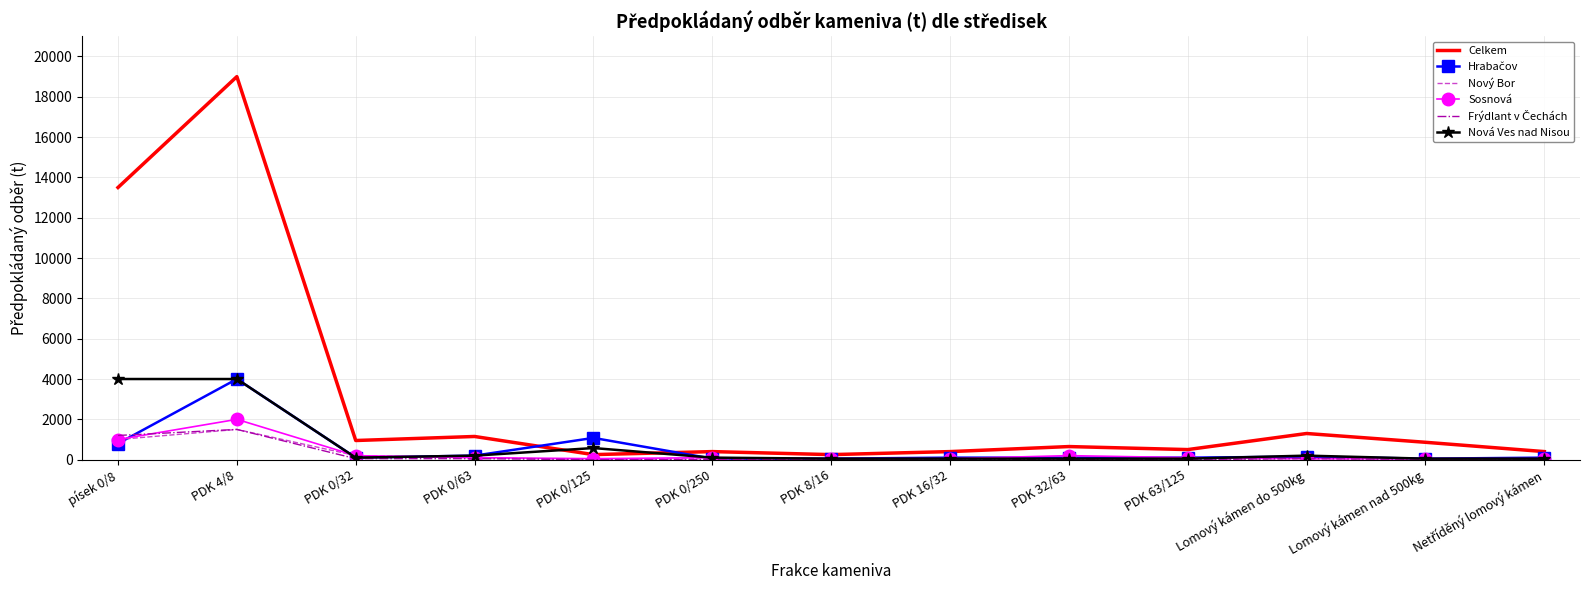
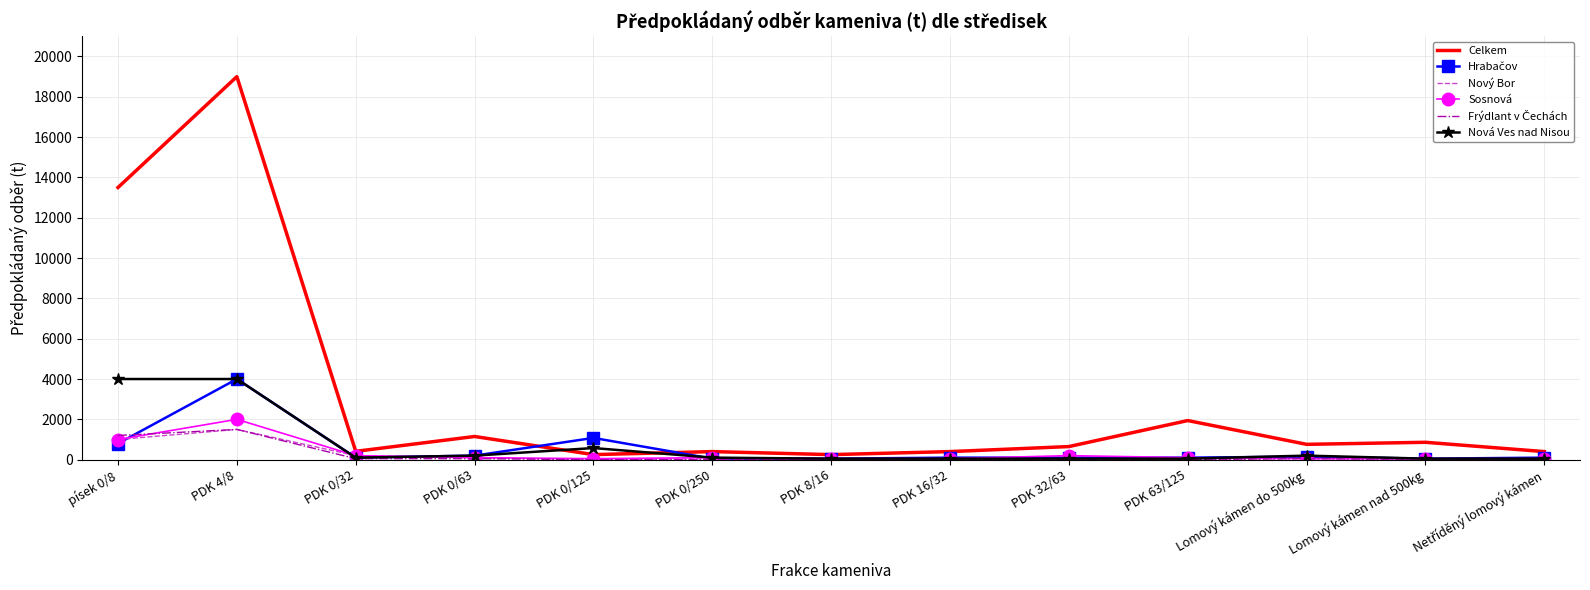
Celkem, PDK 0/32: 1000 -> 400
Celkem, PDK 63/125: 500 -> 1900
Celkem, Lomový kámen do 500kg: 1300 -> 800
